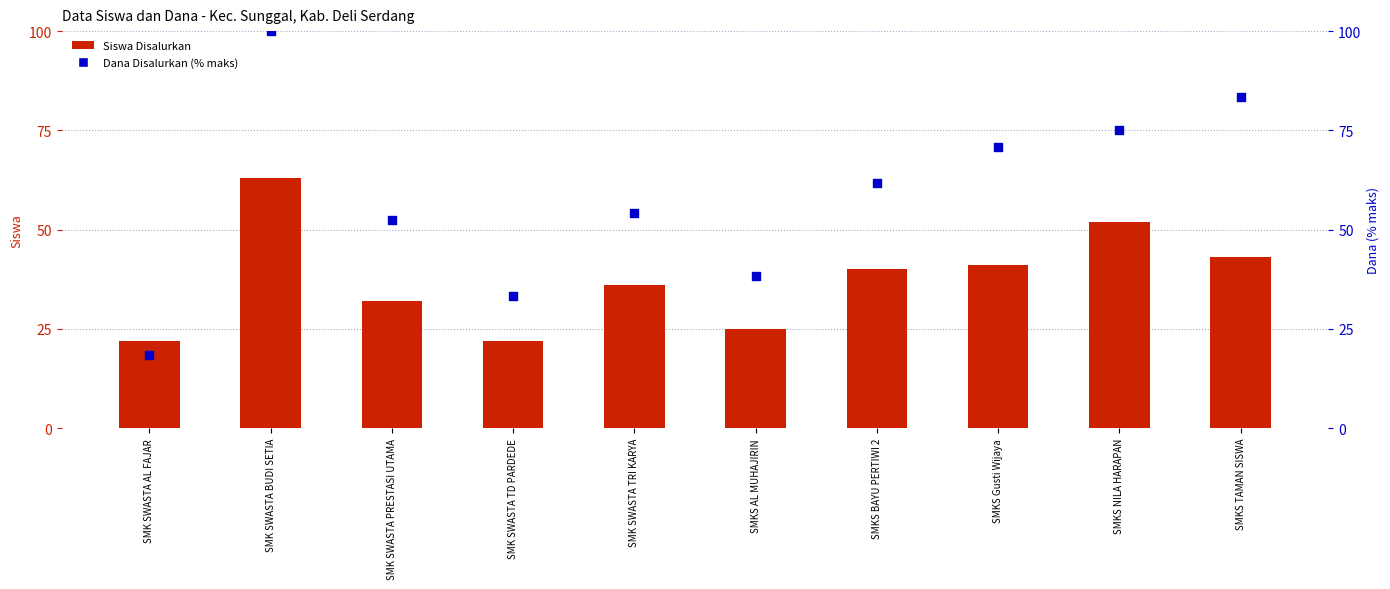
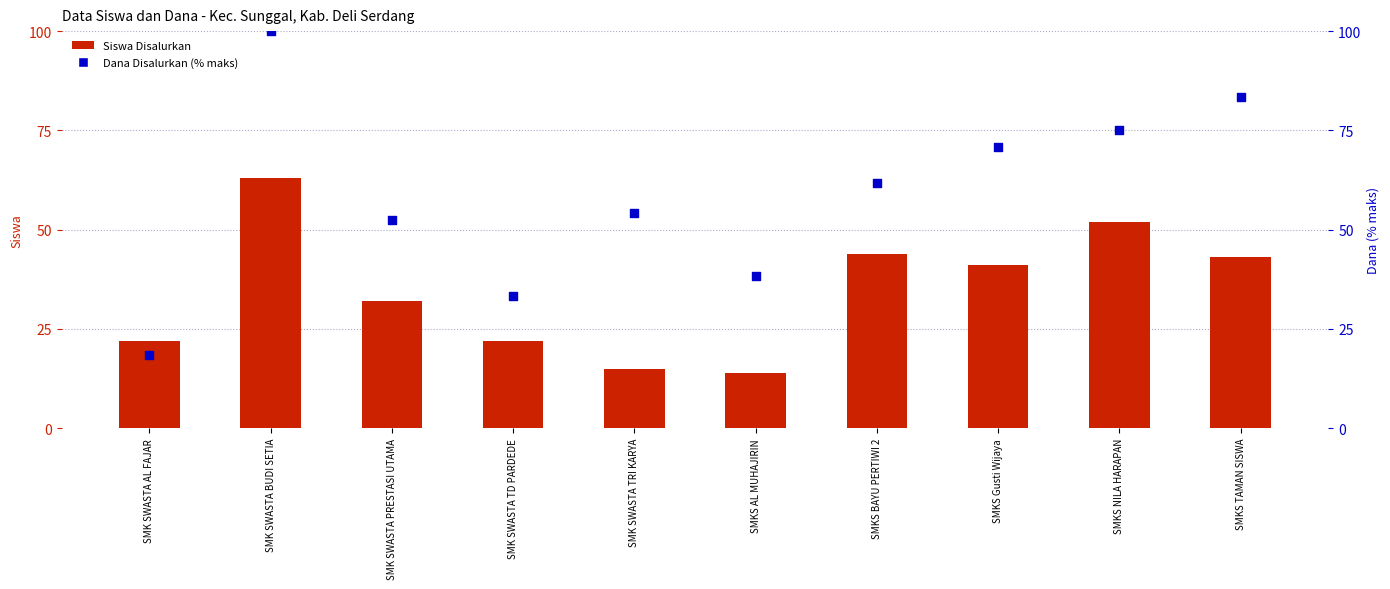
Siswa Disalurkan, SMK SWASTA TRI KARYA: 36 -> 15
Siswa Disalurkan, SMKS AL MUHAJIRIN: 25 -> 14
Siswa Disalurkan, SMKS BAYU PERTIWI 2: 40 -> 44
